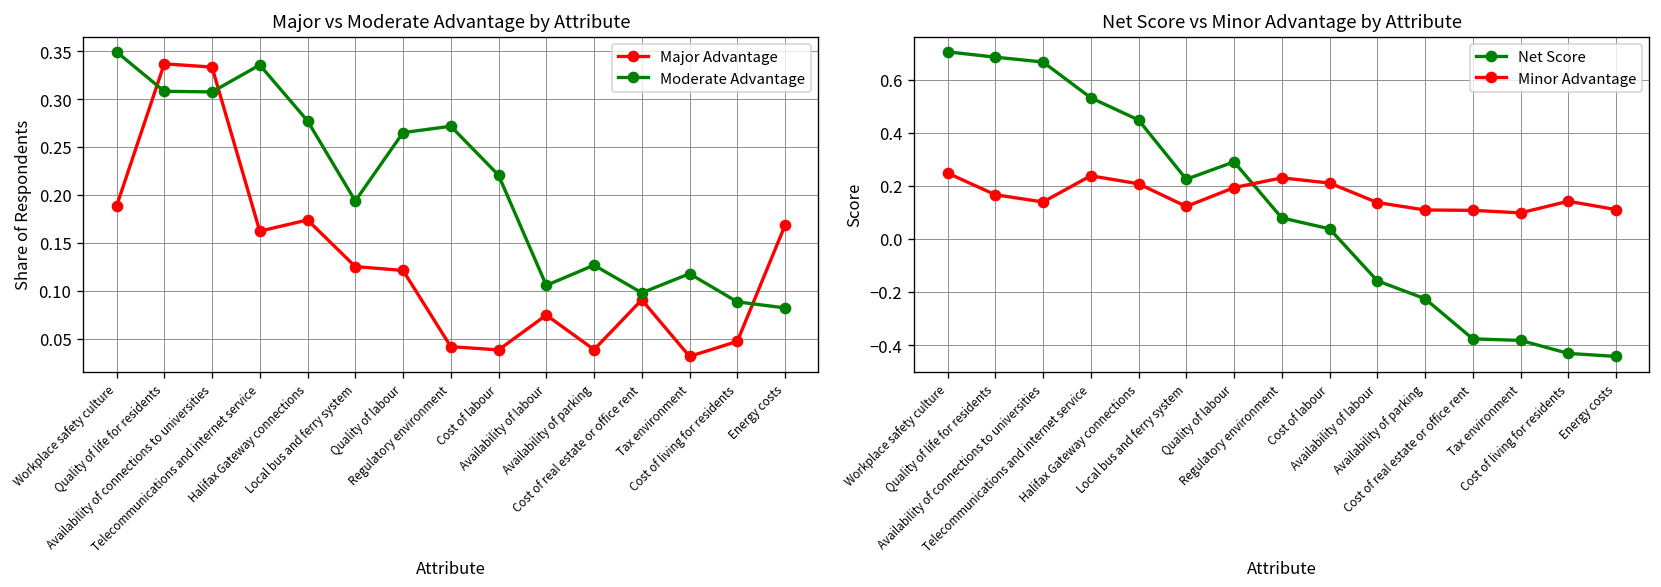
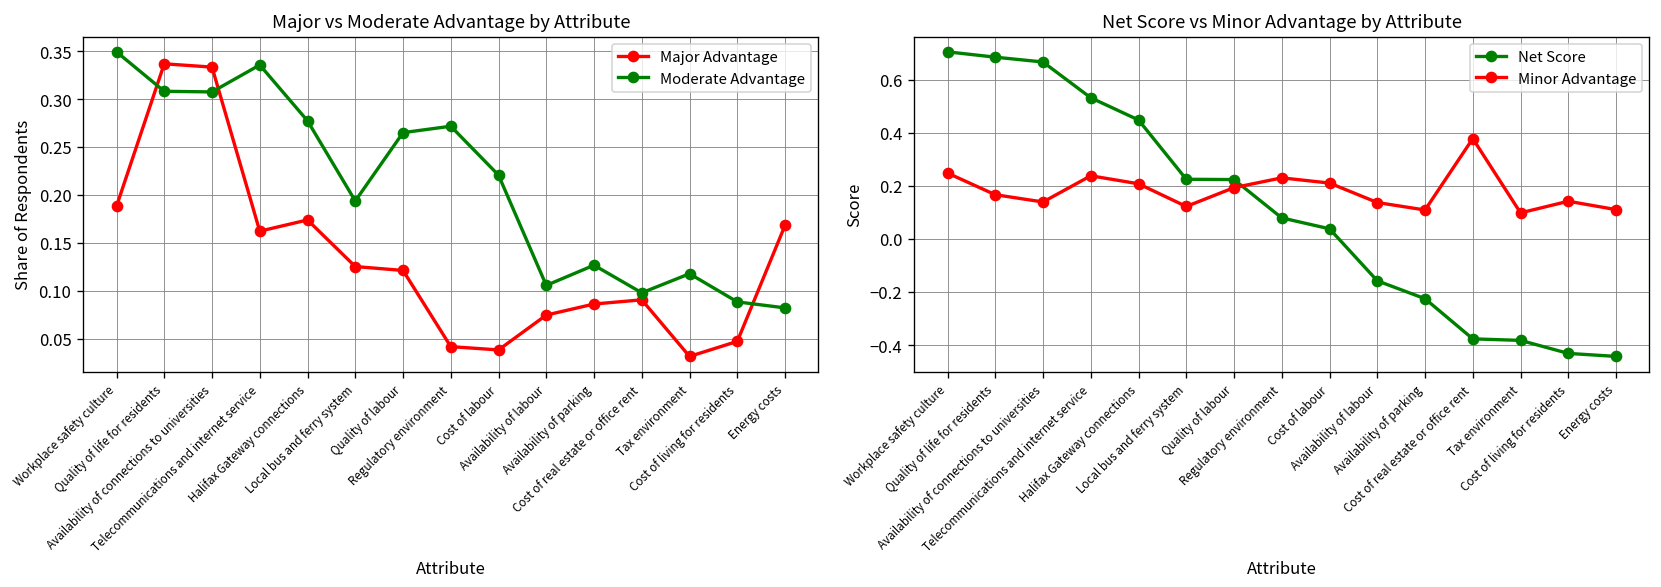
Major vs Moderate Advantage by Attribute, Major Advantage, Availability of parking: 0.04 -> 0.09
Net Score vs Minor Advantage by Attribute, Net Score, Quality of labour: 0.29 -> 0.22
Net Score vs Minor Advantage by Attribute, Minor Advantage, Cost of real estate or office rent: 0.11 -> 0.38
